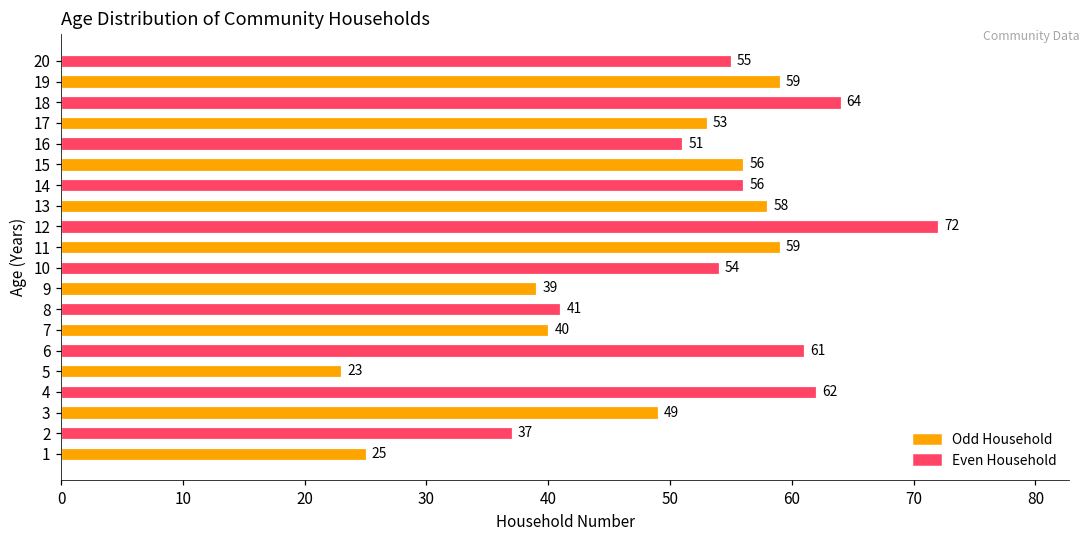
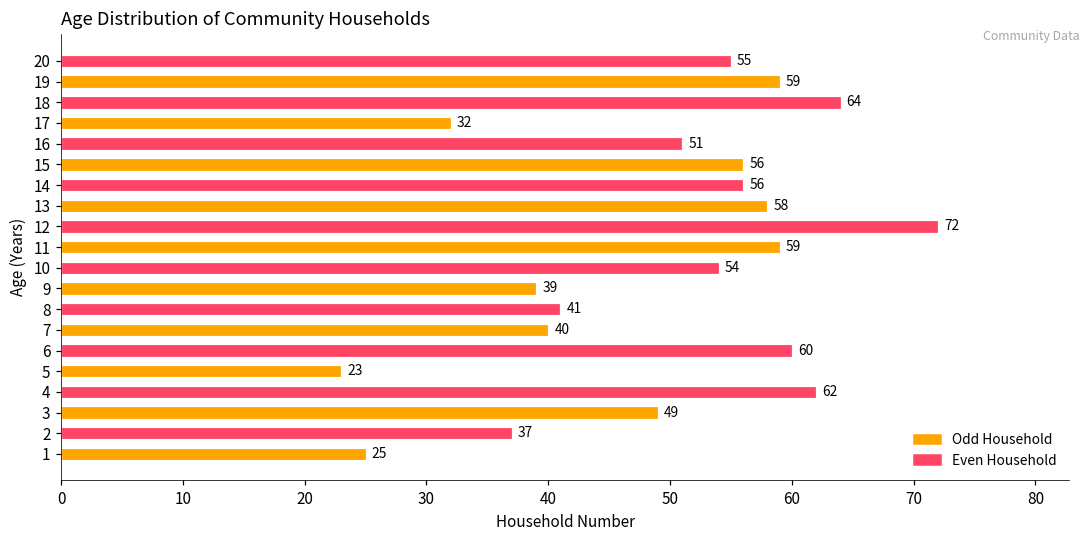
17: 53 -> 32
6: 61 -> 60
